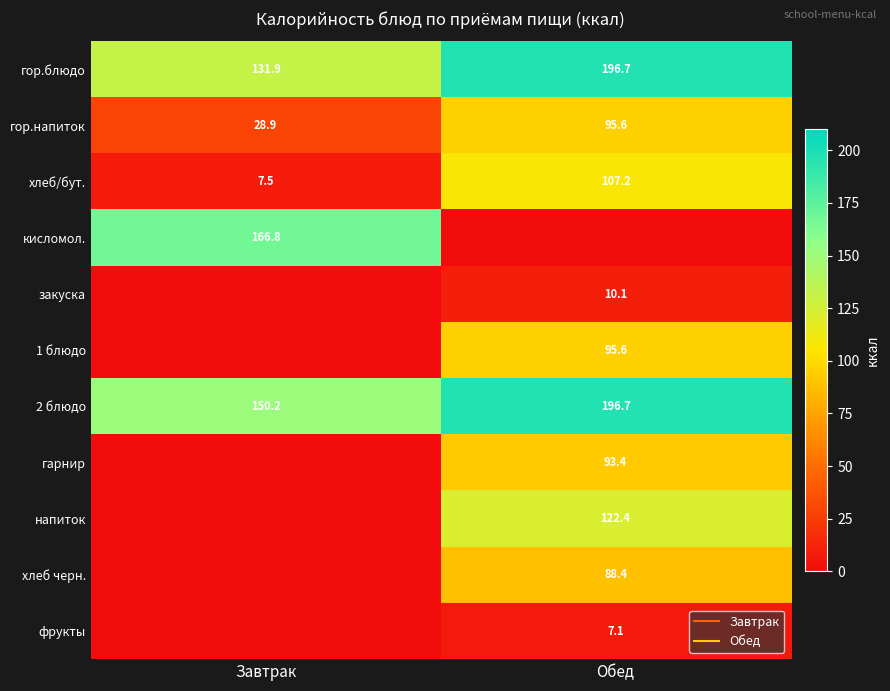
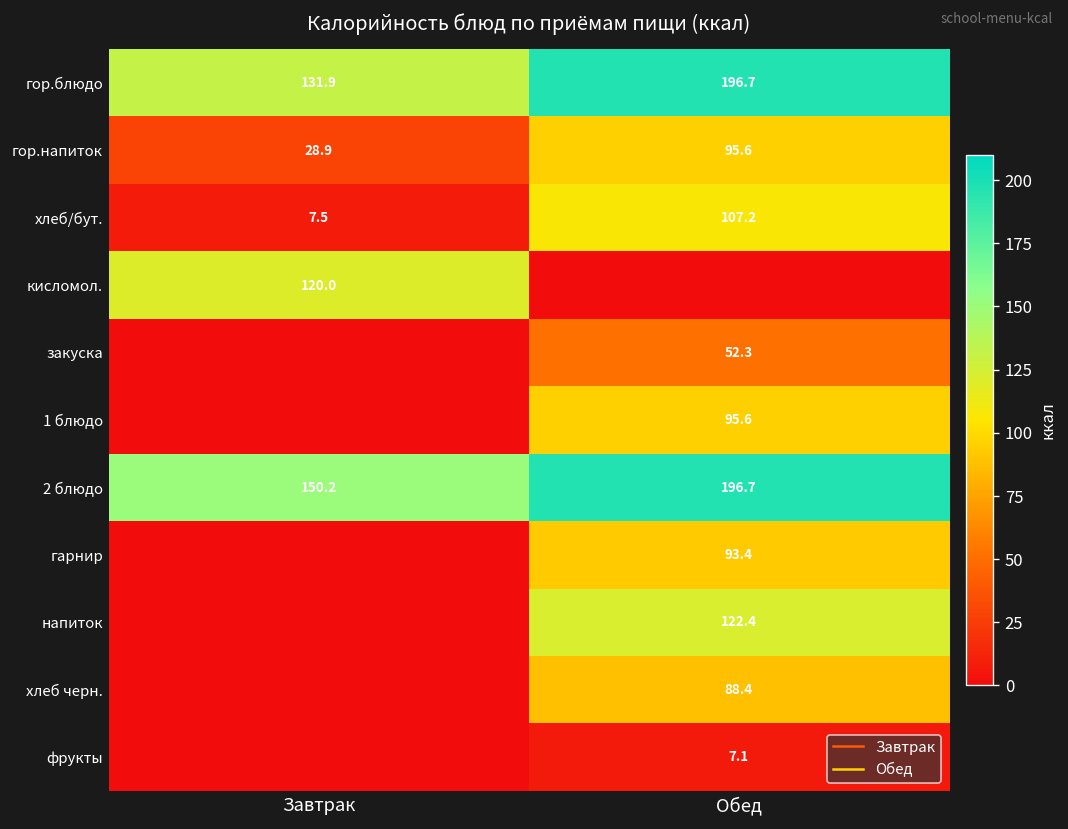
кисломол., Завтрак: 166.8 -> 120.0
закуска, Обед: 10.1 -> 52.3
